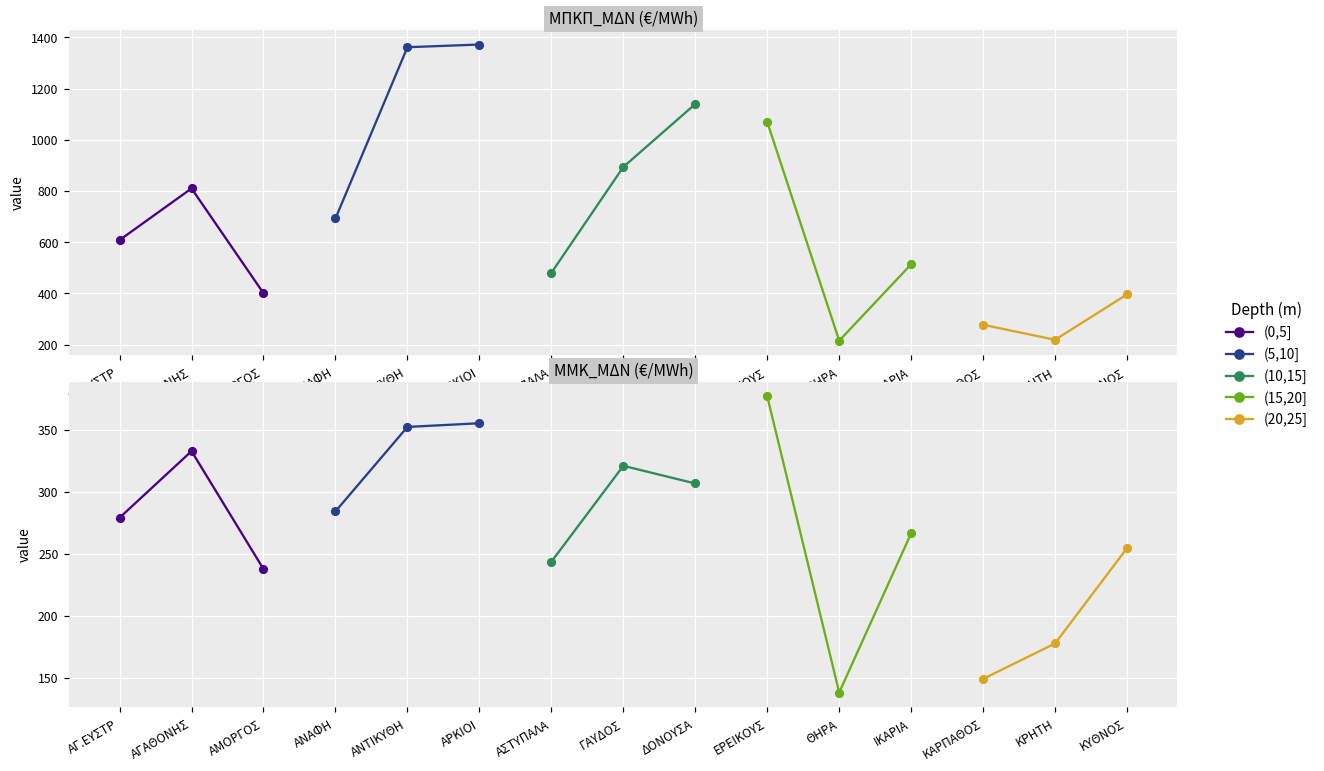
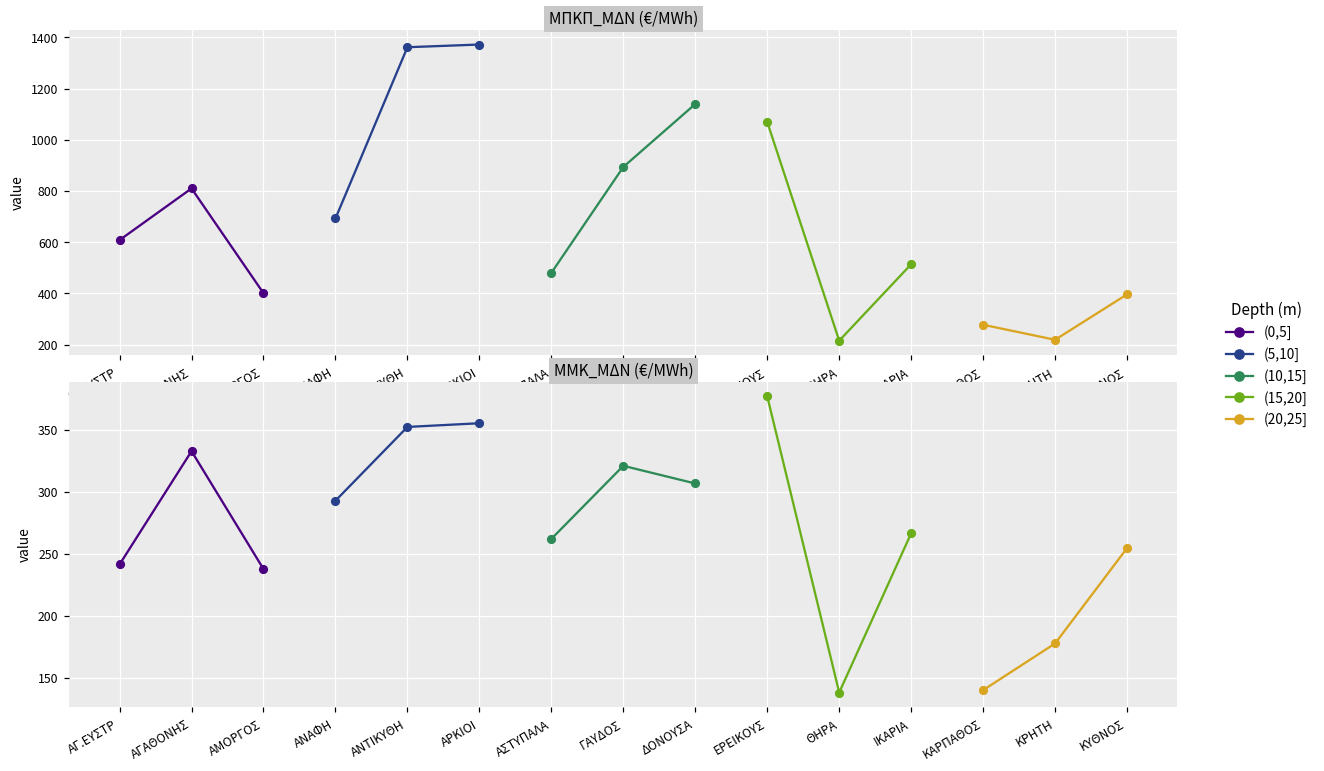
ΜΜΚ_ΜΔΝ (€/MWh), (0,5], ΑΓ.ΕΥΣΤΡ: 279 -> 241
ΜΜΚ_ΜΔΝ (€/MWh), (5,10], ΑΝΑΦΗ: 284 -> 293
ΜΜΚ_ΜΔΝ (€/MWh), (10,15], ΑΣΤΥΠΑΛΑ: 244 -> 262
ΜΜΚ_ΜΔΝ (€/MWh), (20,25], ΚΑΡΠΑΘΟΣ: 149 -> 140
